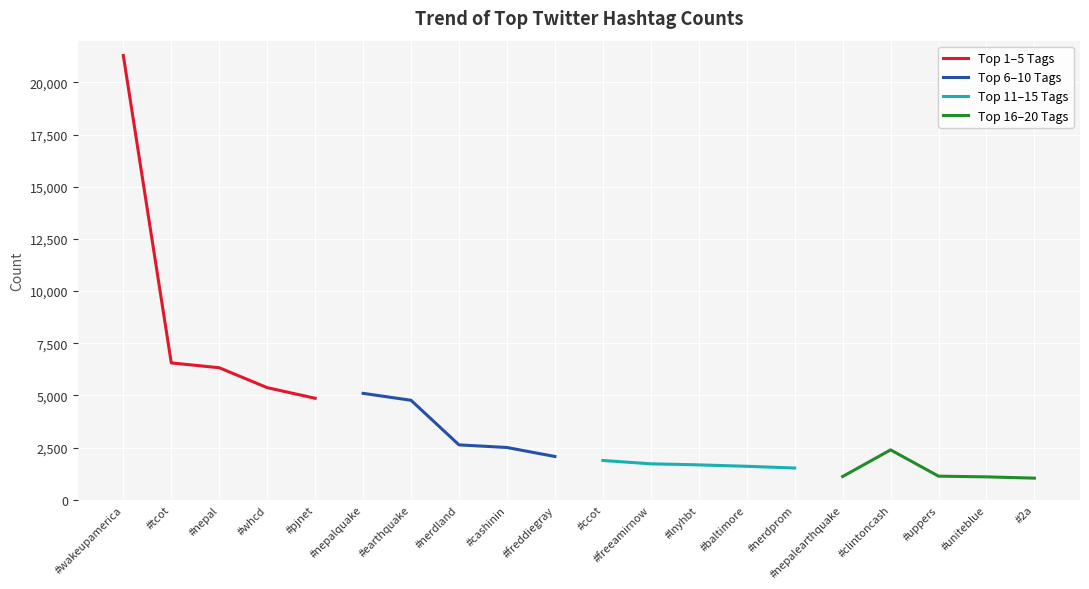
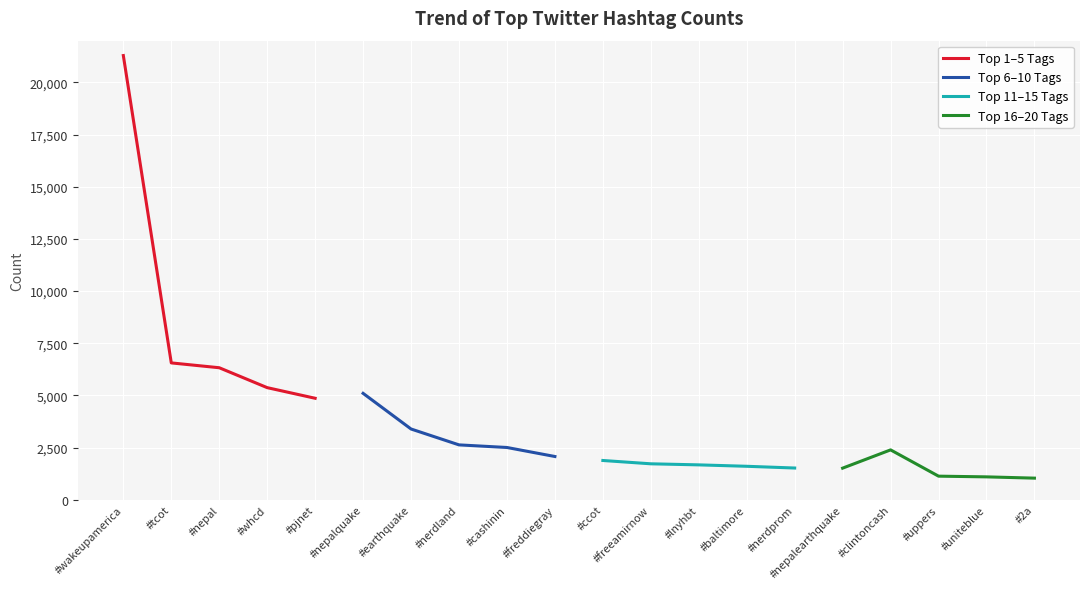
Top 6–10 Tags, #earthquake: 4,800 -> 3,400
Top 16–20 Tags, #nepalearthquake: 1,100 -> 1,500
